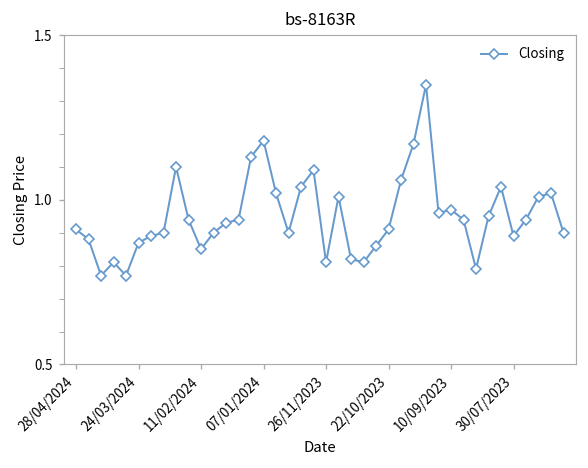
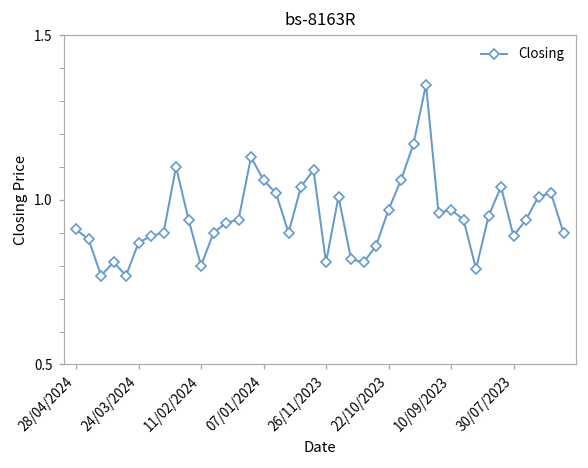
11/02/2024: 0.85 -> 0.80
07/01/2024: 1.18 -> 1.06
22/10/2023: 0.91 -> 0.97
